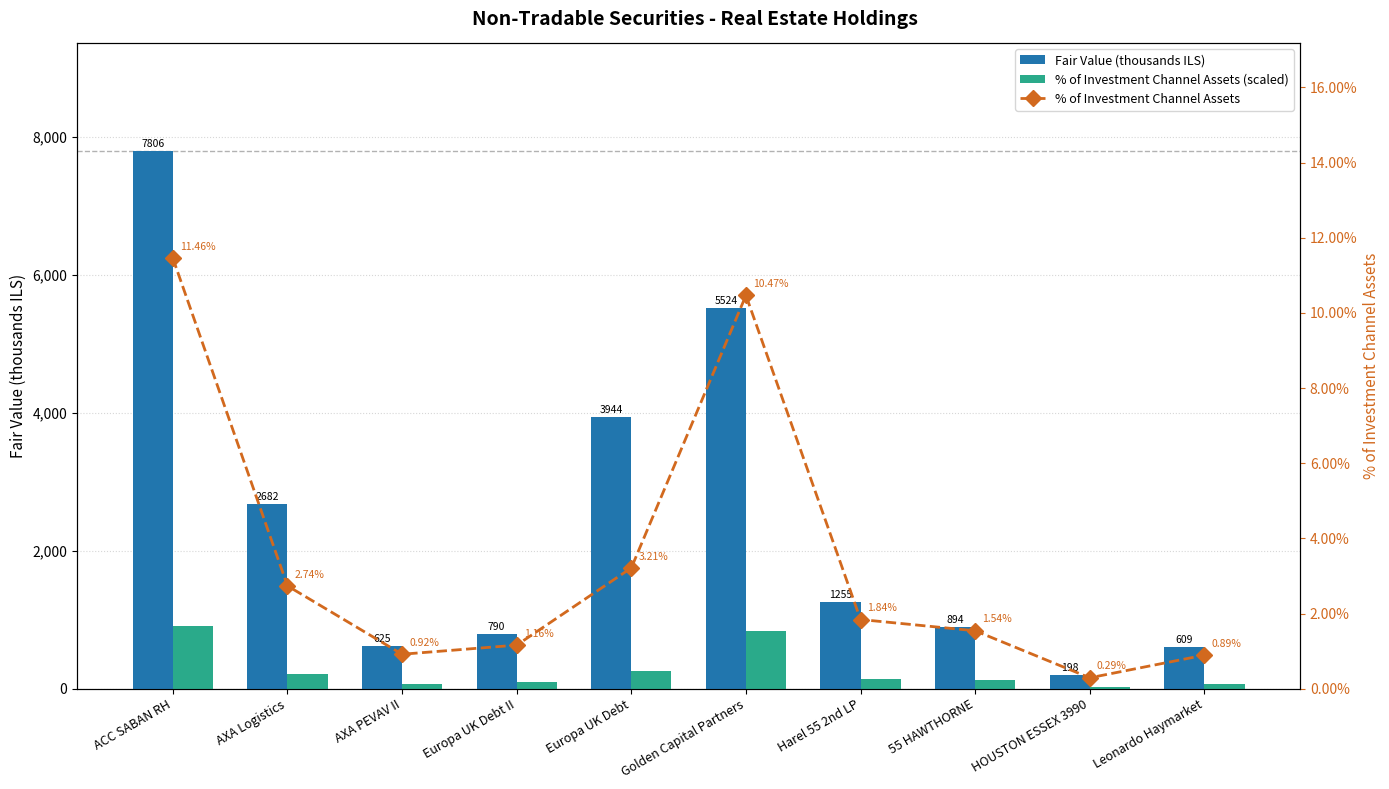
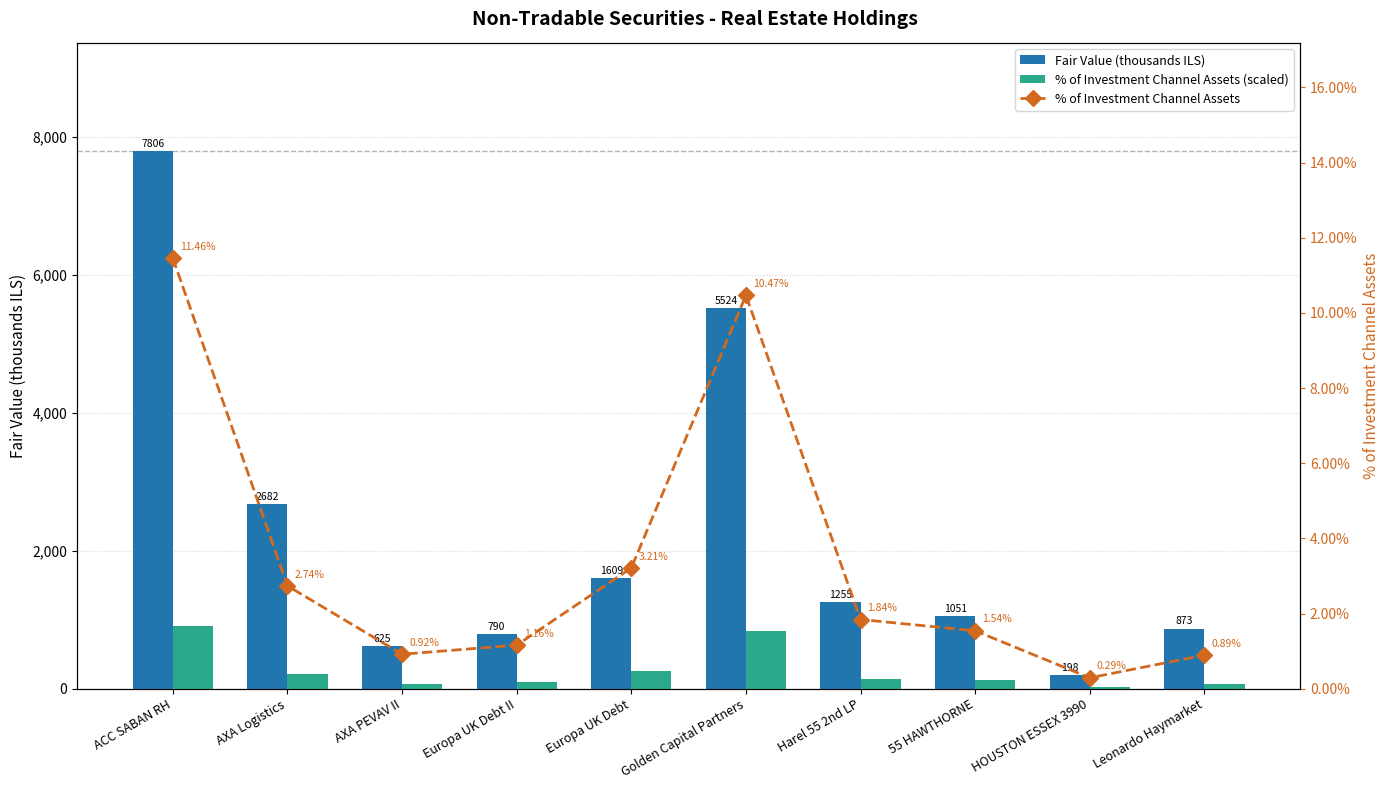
Fair Value (thousands ILS), Europa UK Debt: 3944 -> 1609
Fair Value (thousands ILS), 55 HAWTHORNE: 894 -> 1051
Fair Value (thousands ILS), Leonardo Haymarket: 609 -> 873
